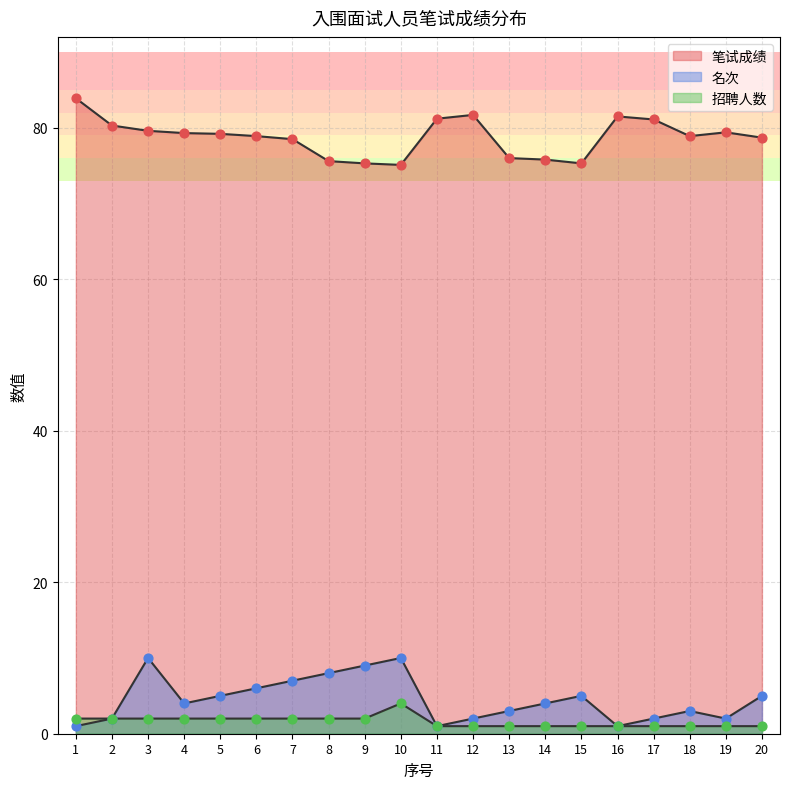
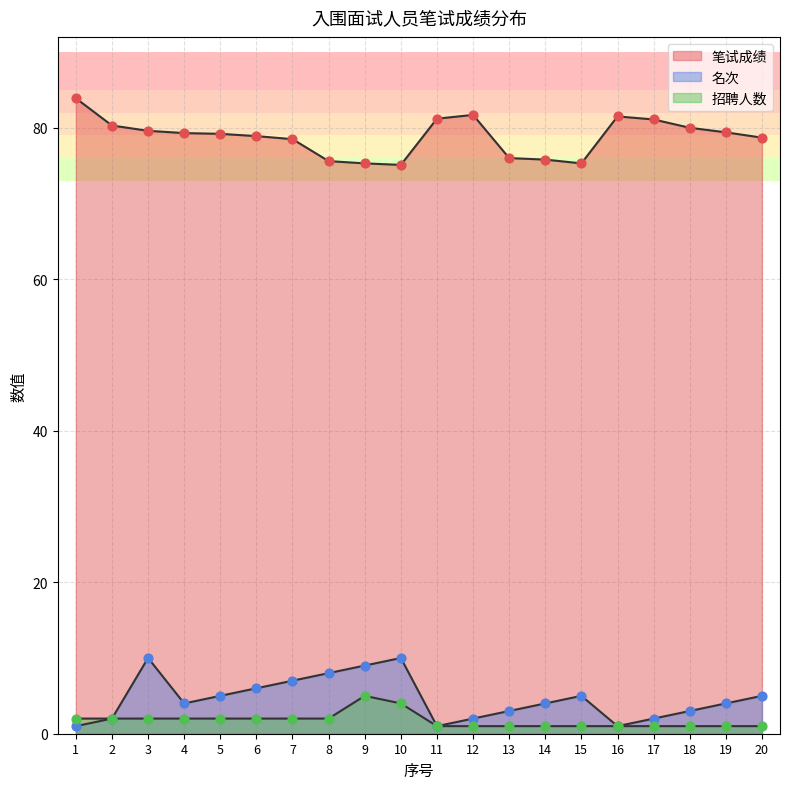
招聘人数, 9: 2 -> 5
笔试成绩, 18: 79 -> 80
名次, 19: 2 -> 4
